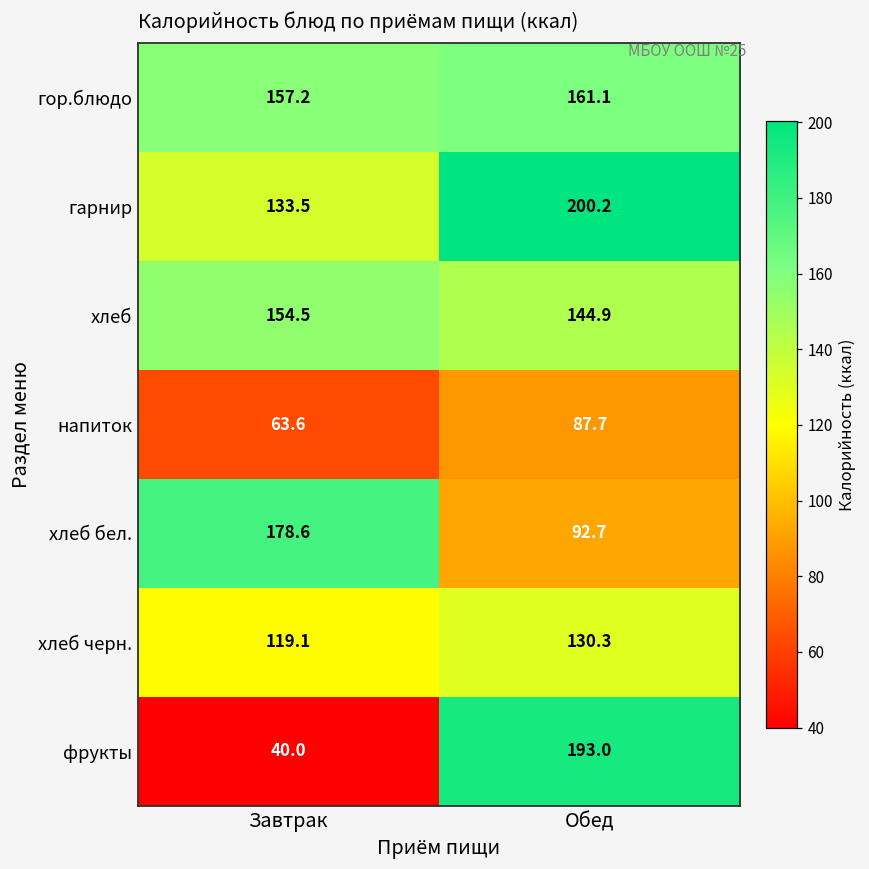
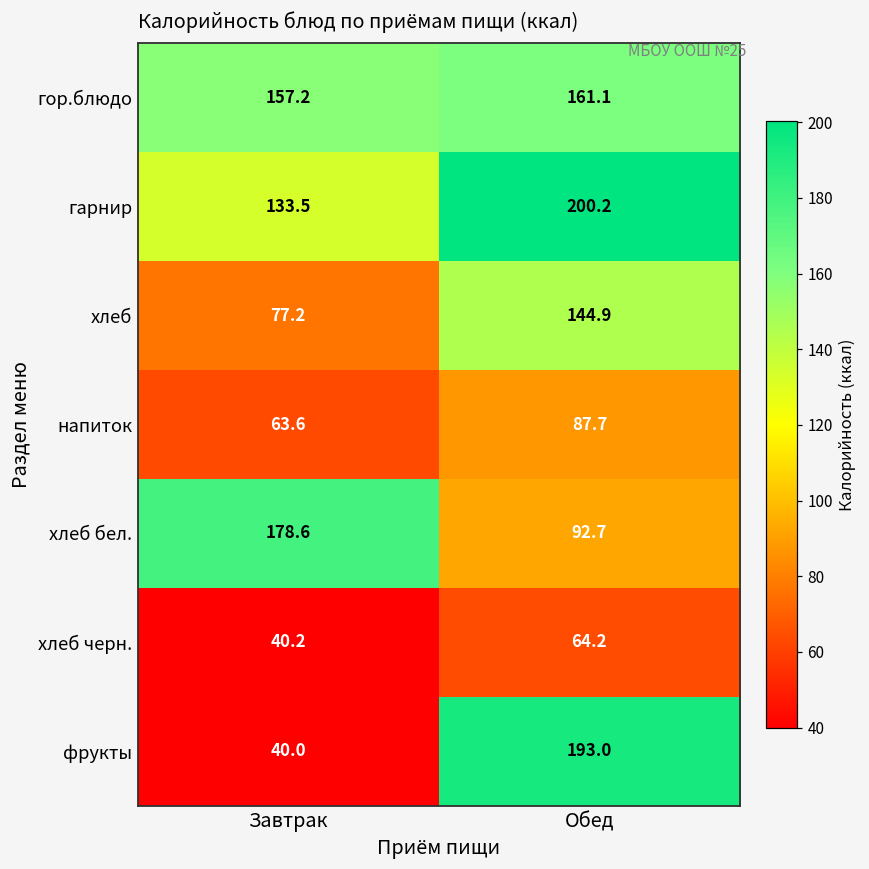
хлеб, Завтрак: 154.5 -> 77.2
хлеб черн., Завтрак: 119.1 -> 40.2
хлеб черн., Обед: 130.3 -> 64.2
